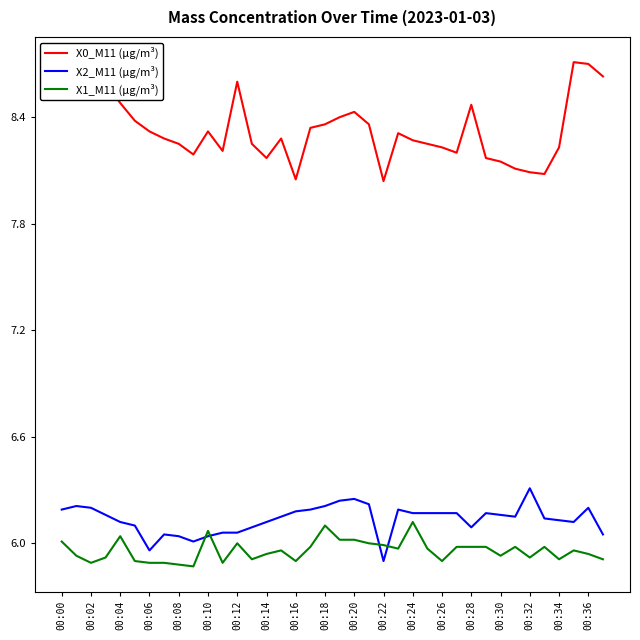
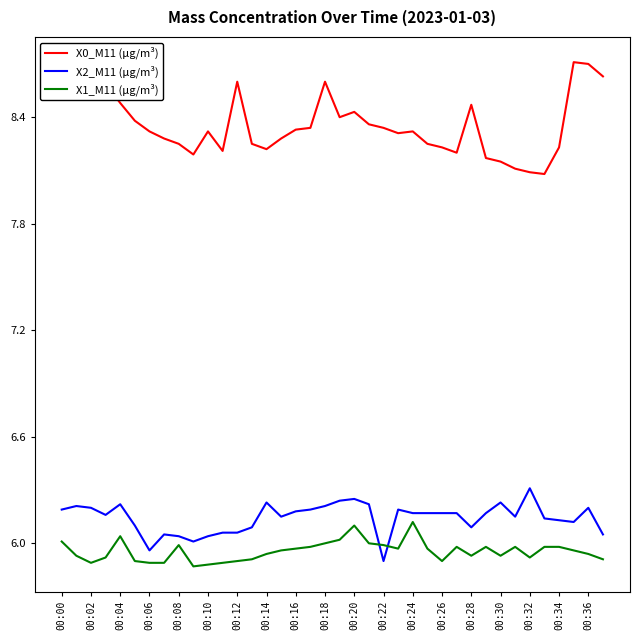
X2_M11 (μg/m³), 00:04: 6.12 -> 6.22
X1_M11 (μg/m³), 00:08: 5.88 -> 5.99
X1_M11 (μg/m³), 00:10: 6.07 -> 5.88
X1_M11 (μg/m³), 00:12: 6.0 -> 5.9
X0_M11 (μg/m³), 00:14: 8.17 -> 8.22
X2_M11 (μg/m³), 00:14: 6.12 -> 6.23
X0_M11 (μg/m³), 00:16: 8.05 -> 8.33
X1_M11 (μg/m³), 00:16: 5.90 -> 5.97
X0_M11 (μg/m³), 00:18: 8.36 -> 8.60
X1_M11 (μg/m³), 00:18: 6.1 -> 6.0
X1_M11 (μg/m³), 00:20: 6.02 -> 6.10
X0_M11 (μg/m³), 00:22: 8.04 -> 8.34
X0_M11 (μg/m³), 00:24: 8.27 -> 8.32
X1_M11 (μg/m³), 00:28: 5.98 -> 5.93
X2_M11 (μg/m³), 00:30: 6.16 -> 6.23
X1_M11 (μg/m³), 00:34: 5.91 -> 5.98
